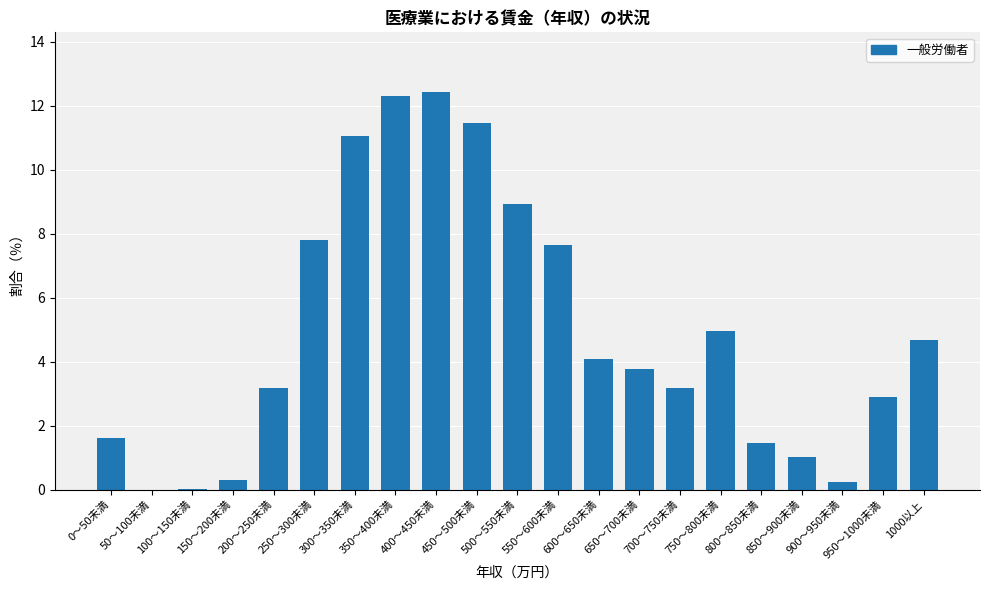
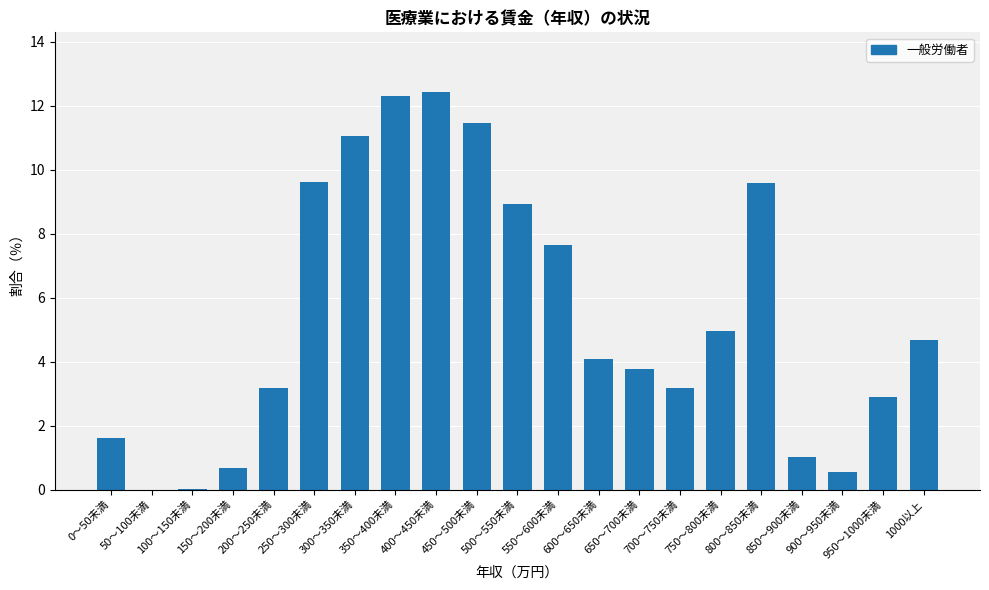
150～200未満: 0.3 -> 0.7
250～300未満: 7.8 -> 9.6
800～850未満: 1.5 -> 9.6
900～950未満: 0.2 -> 0.6
